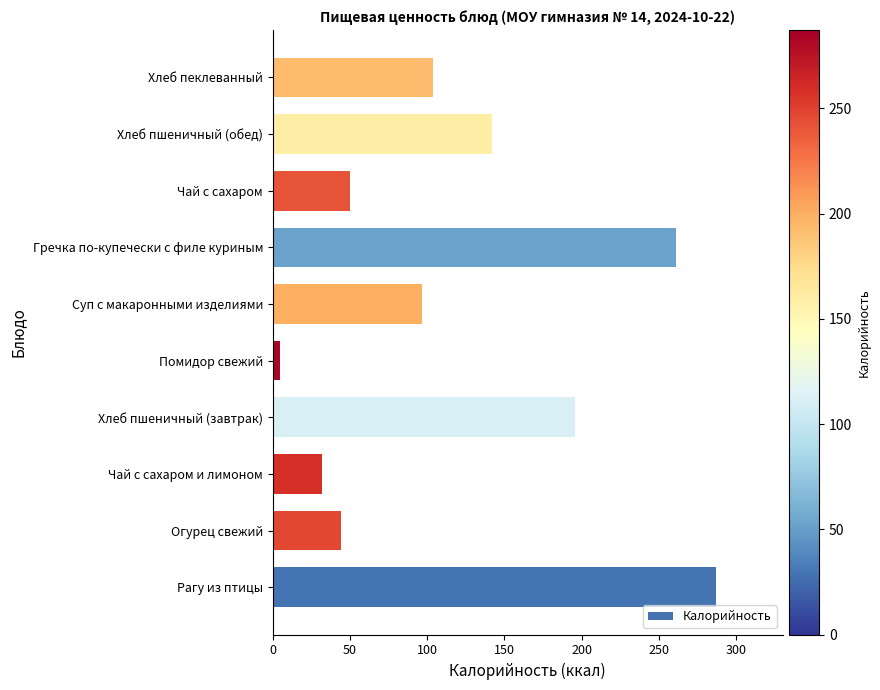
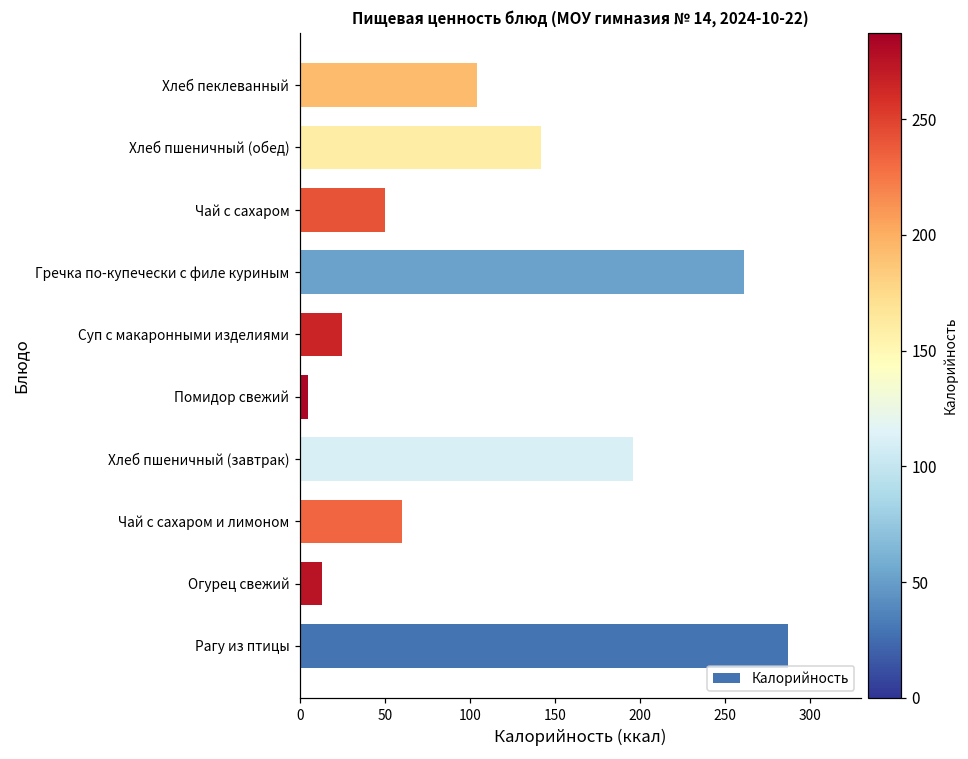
Суп с макаронными изделиями: 97 -> 25
Чай с сахаром и лимоном: 32 -> 60
Огурец свежий: 44 -> 13
